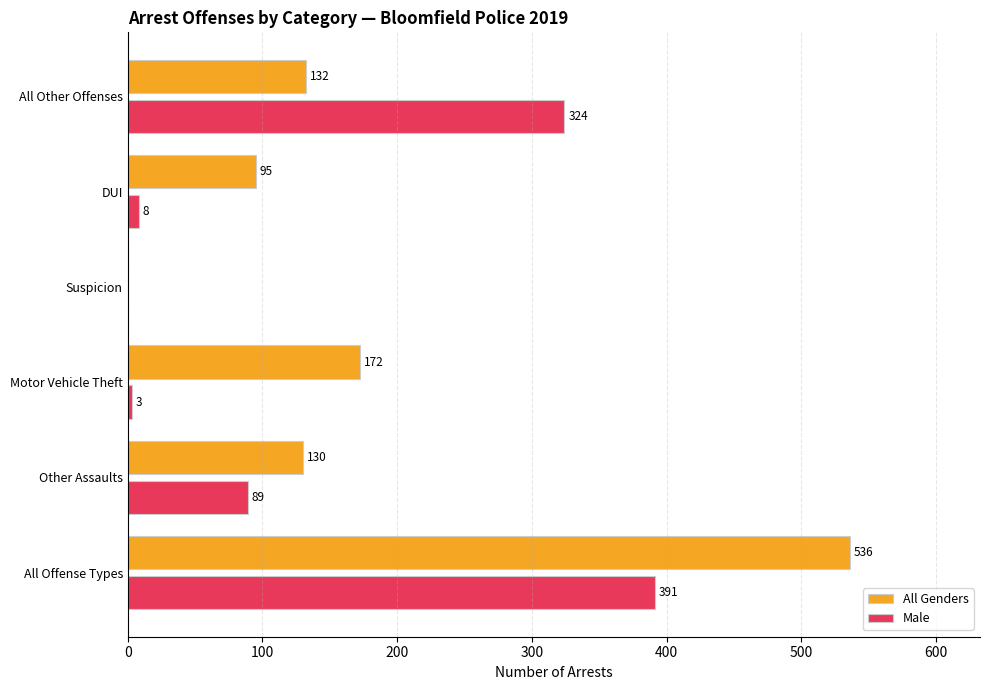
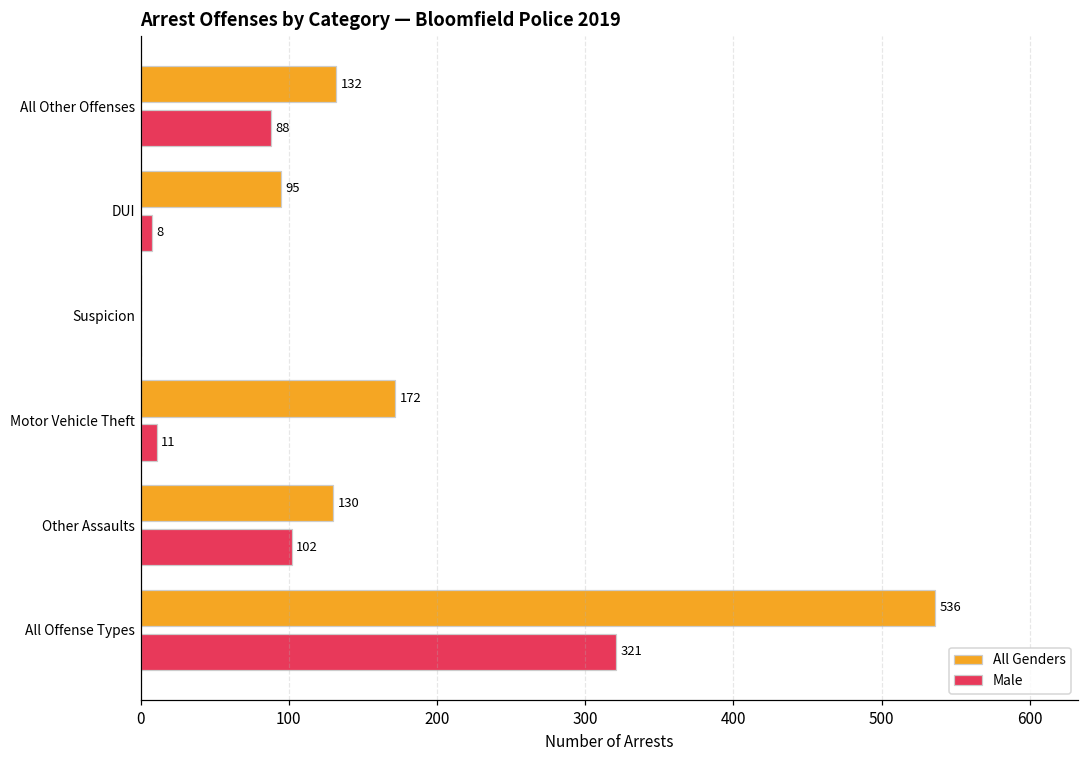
Male, All Other Offenses: 324 -> 88
Male, Motor Vehicle Theft: 3 -> 11
Male, Other Assaults: 89 -> 102
Male, All Offense Types: 391 -> 321
